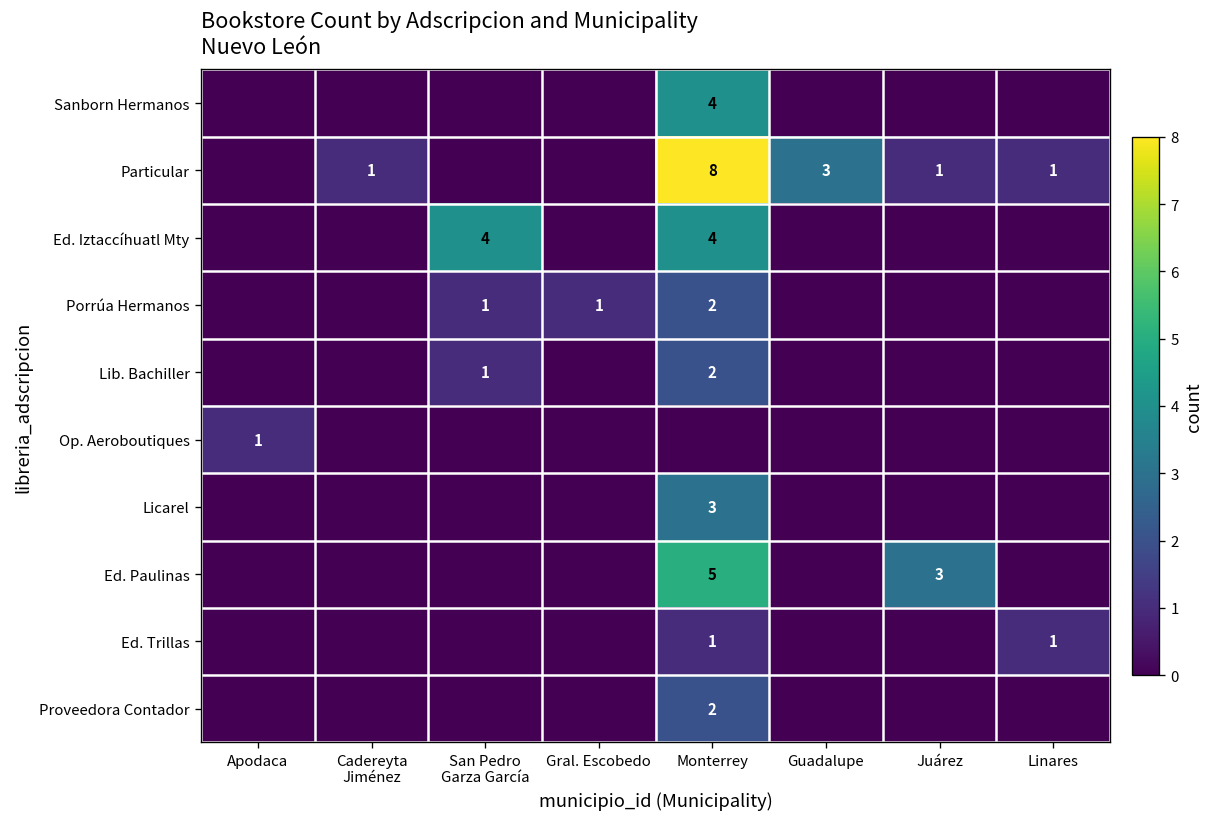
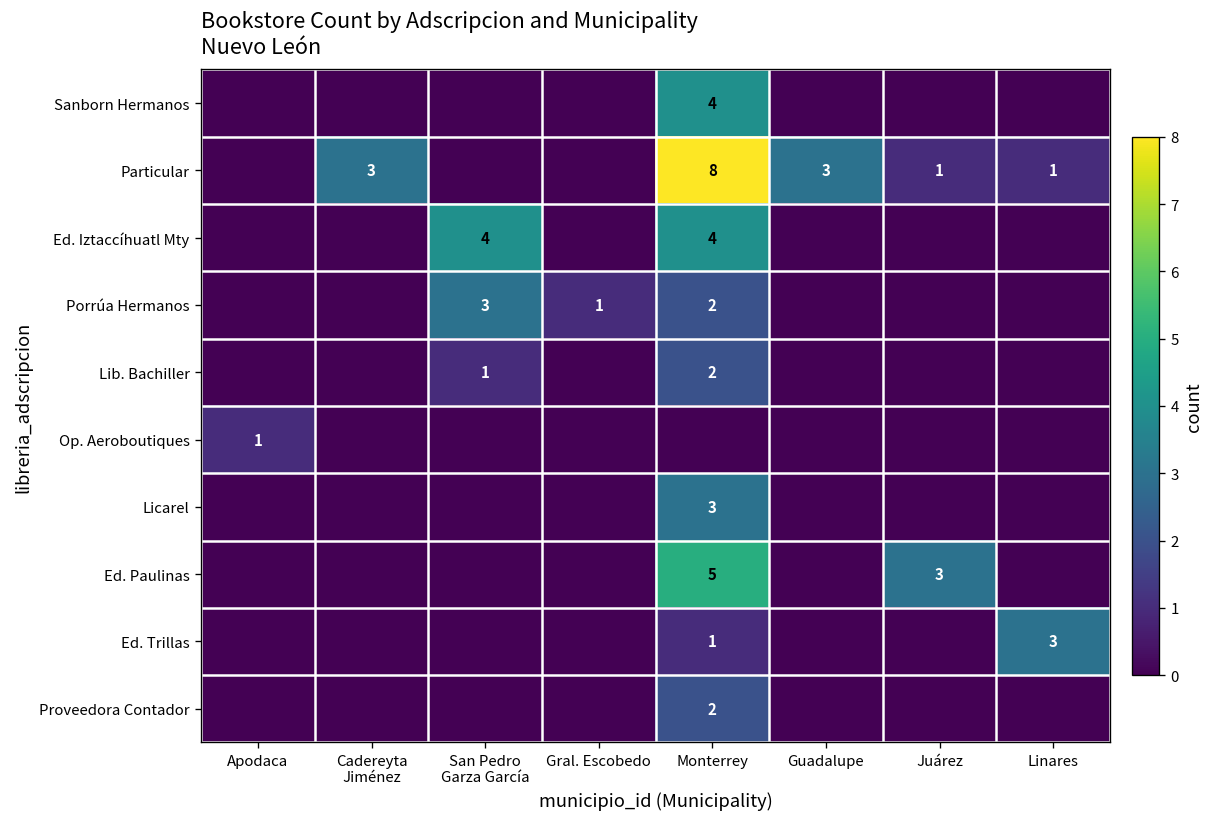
Particular, Cadereyta Jiménez: 1 -> 3
Porrúa Hermanos, San Pedro Garza García: 1 -> 3
Ed. Trillas, Linares: 1 -> 3
